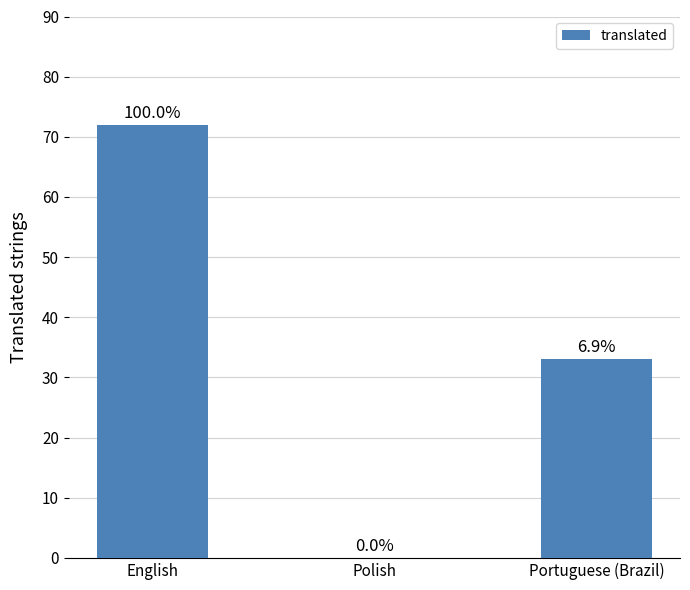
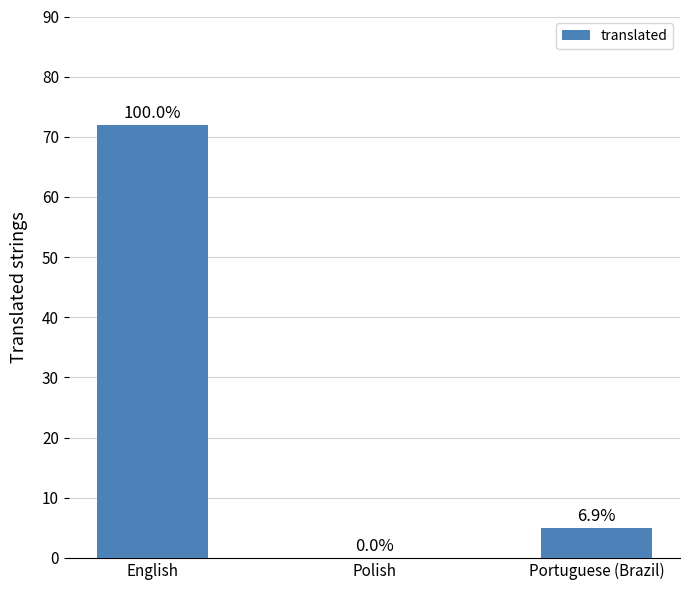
Portuguese (Brazil): 33 -> 5
